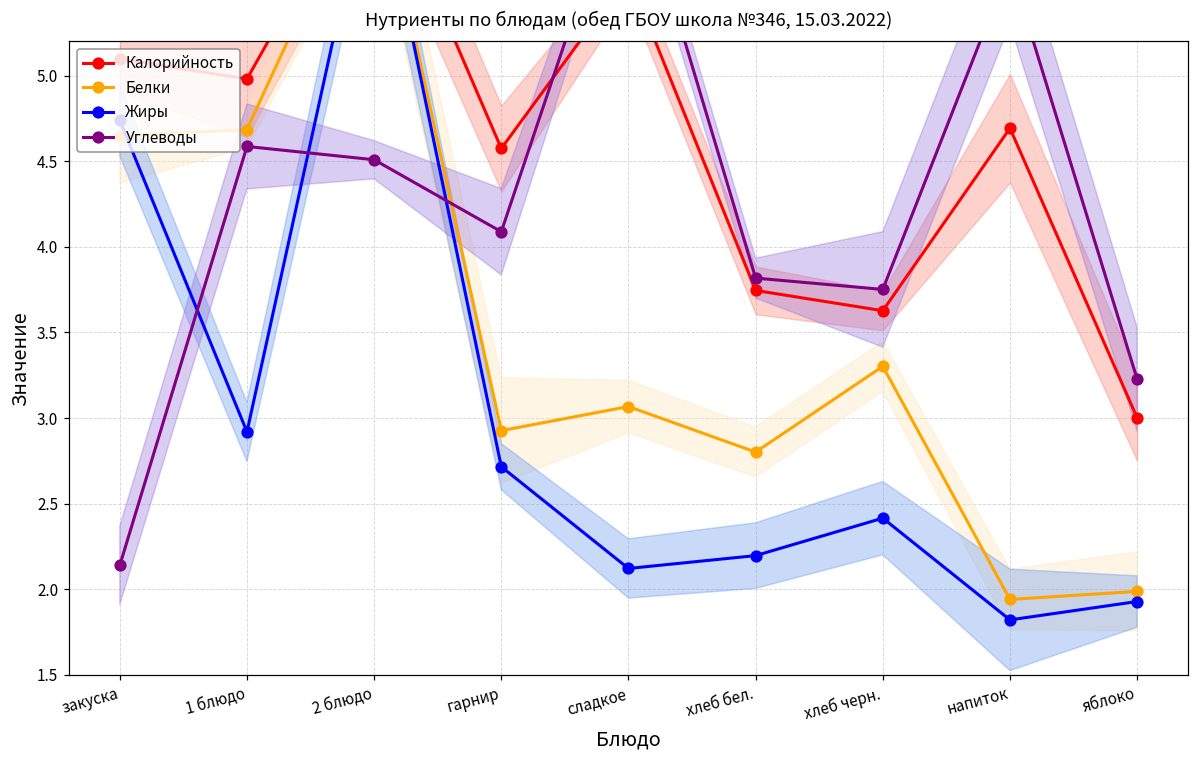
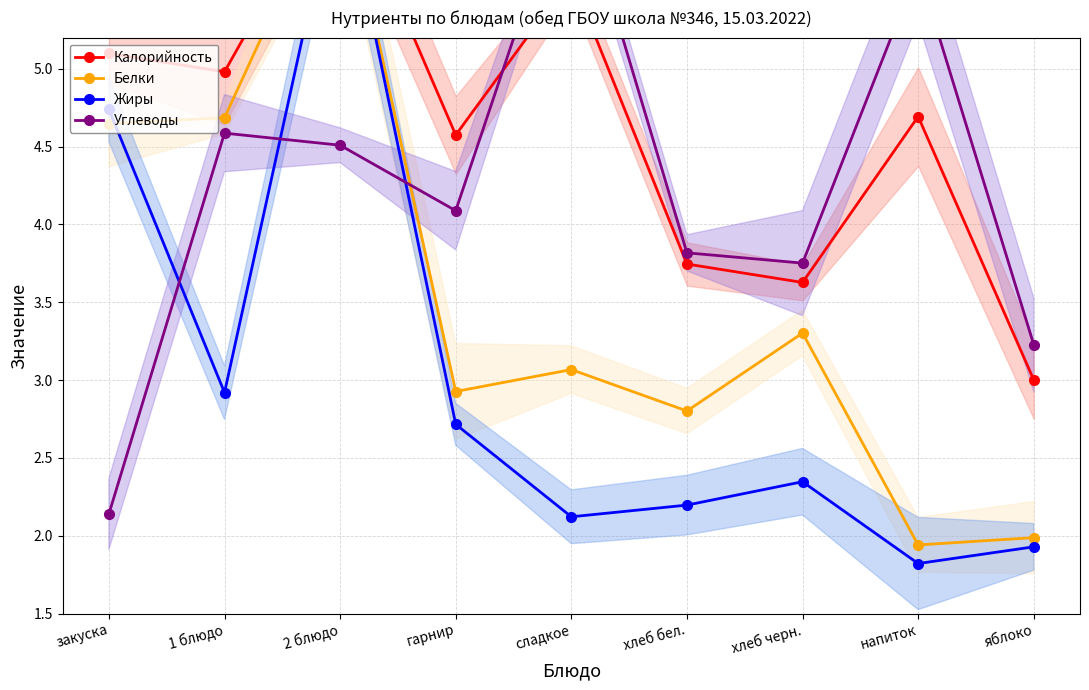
Жиры, хлеб черн.: 2.42 -> 2.35
